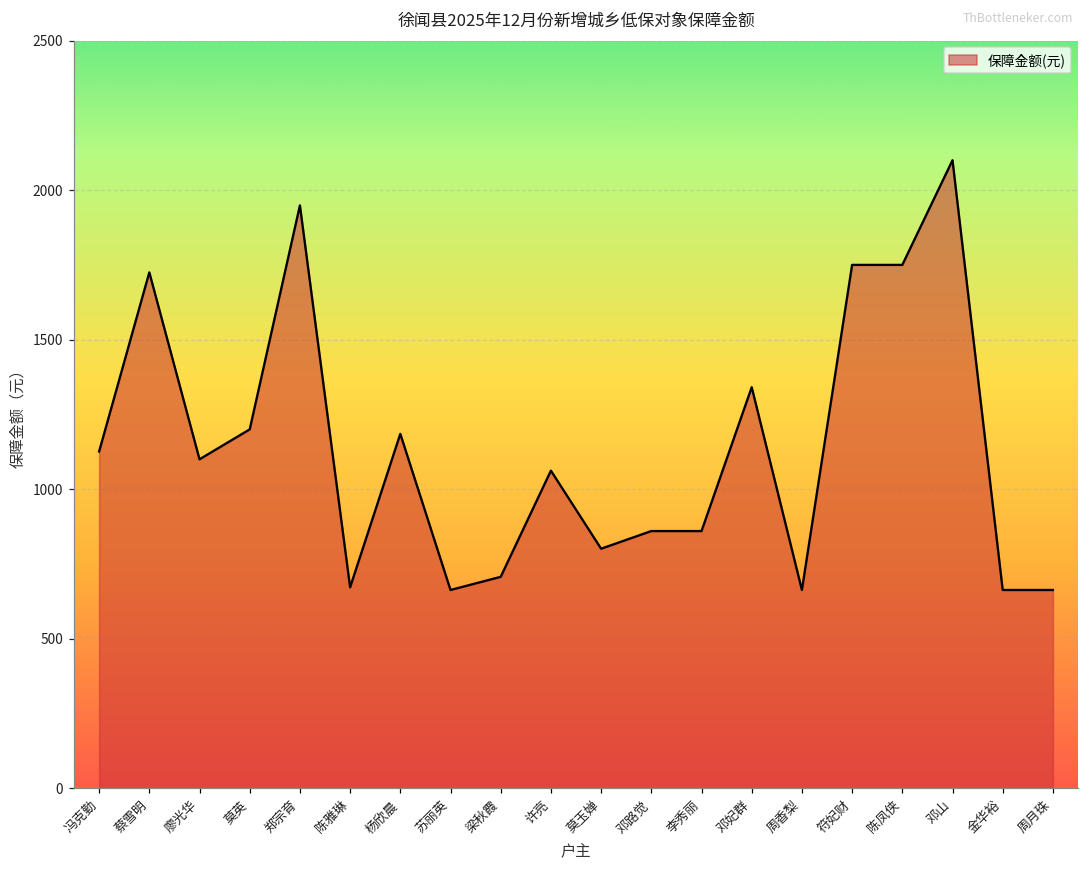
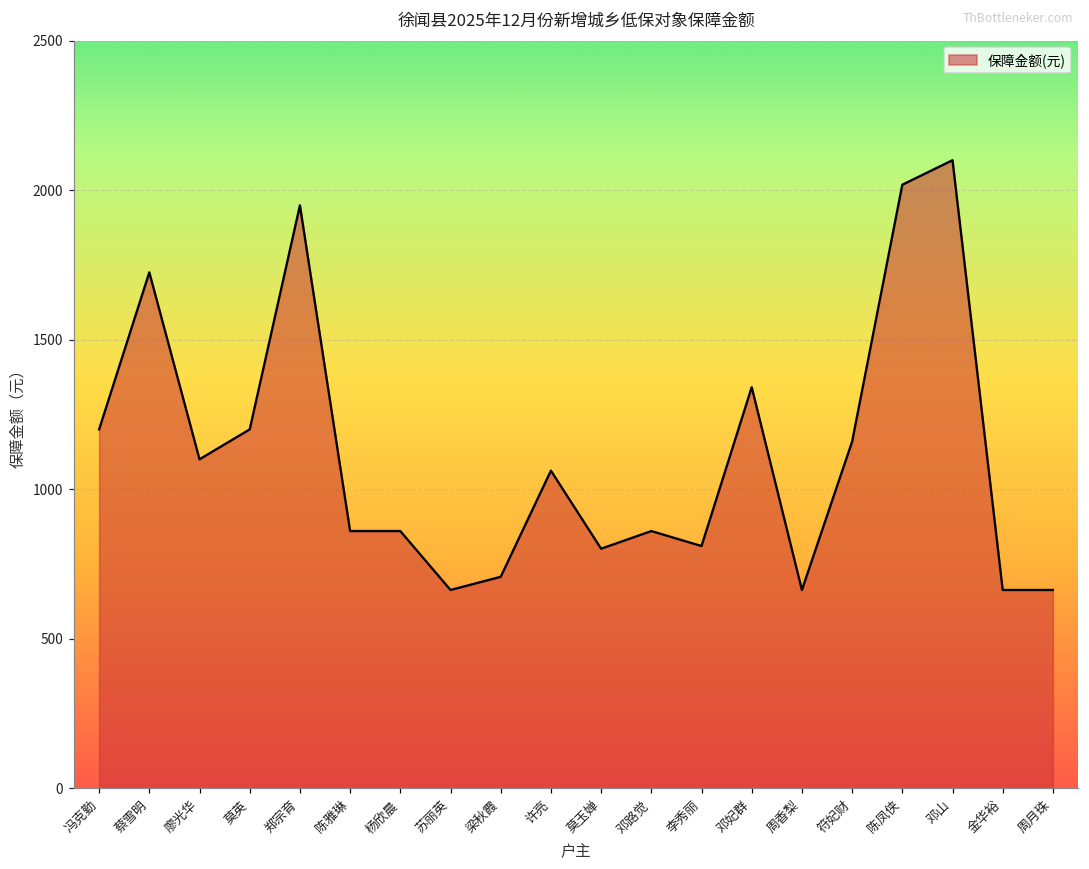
冯克勤: 1130 -> 1200
陈雅琳: 670 -> 860
杨欣晨: 1190 -> 860
李秀丽: 860 -> 810
符妃财: 1750 -> 1160
陈凤侠: 1750 -> 2020
